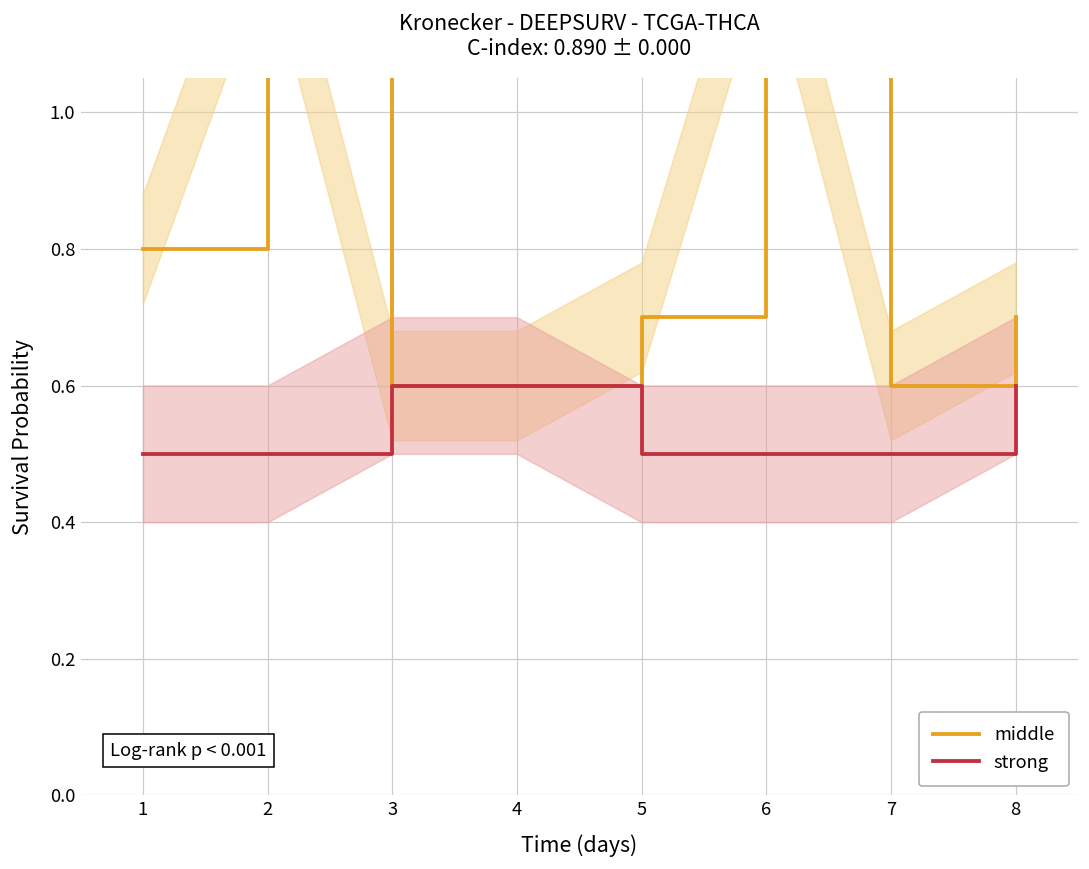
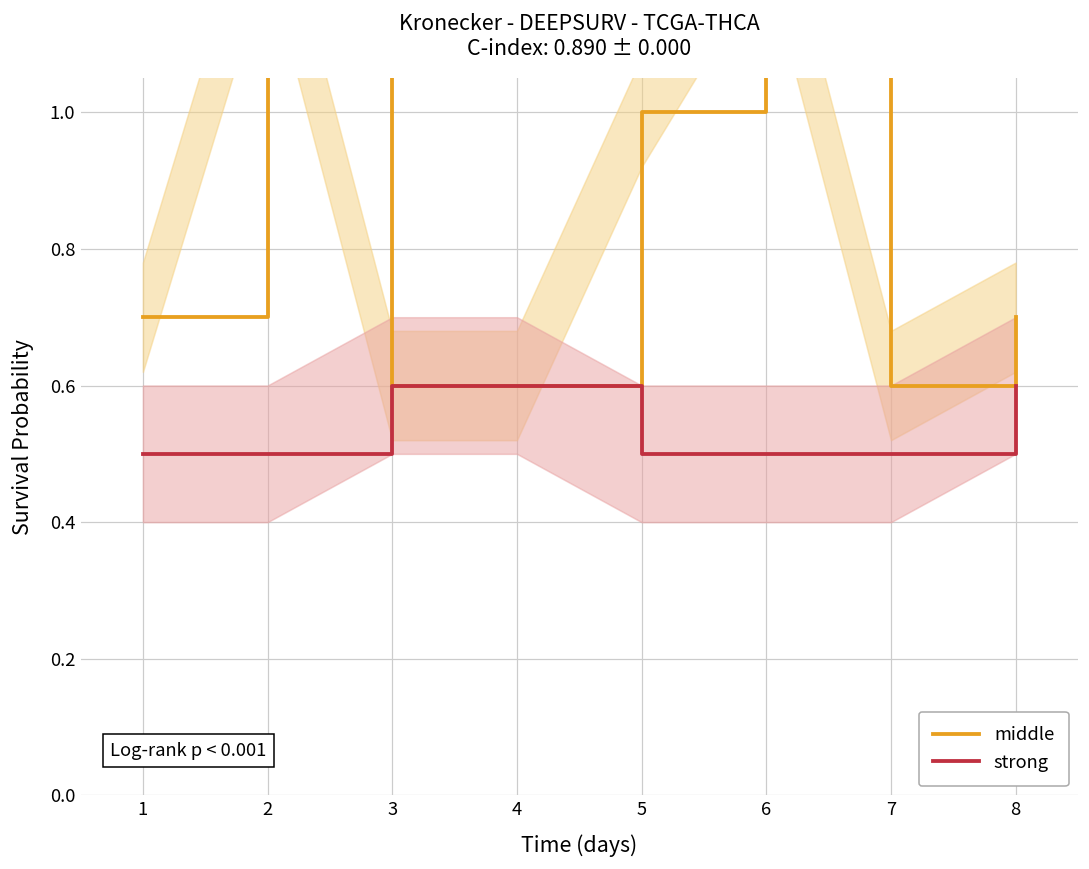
middle, 1: 0.80 -> 0.70
middle, 5: 0.70 -> 1.00
